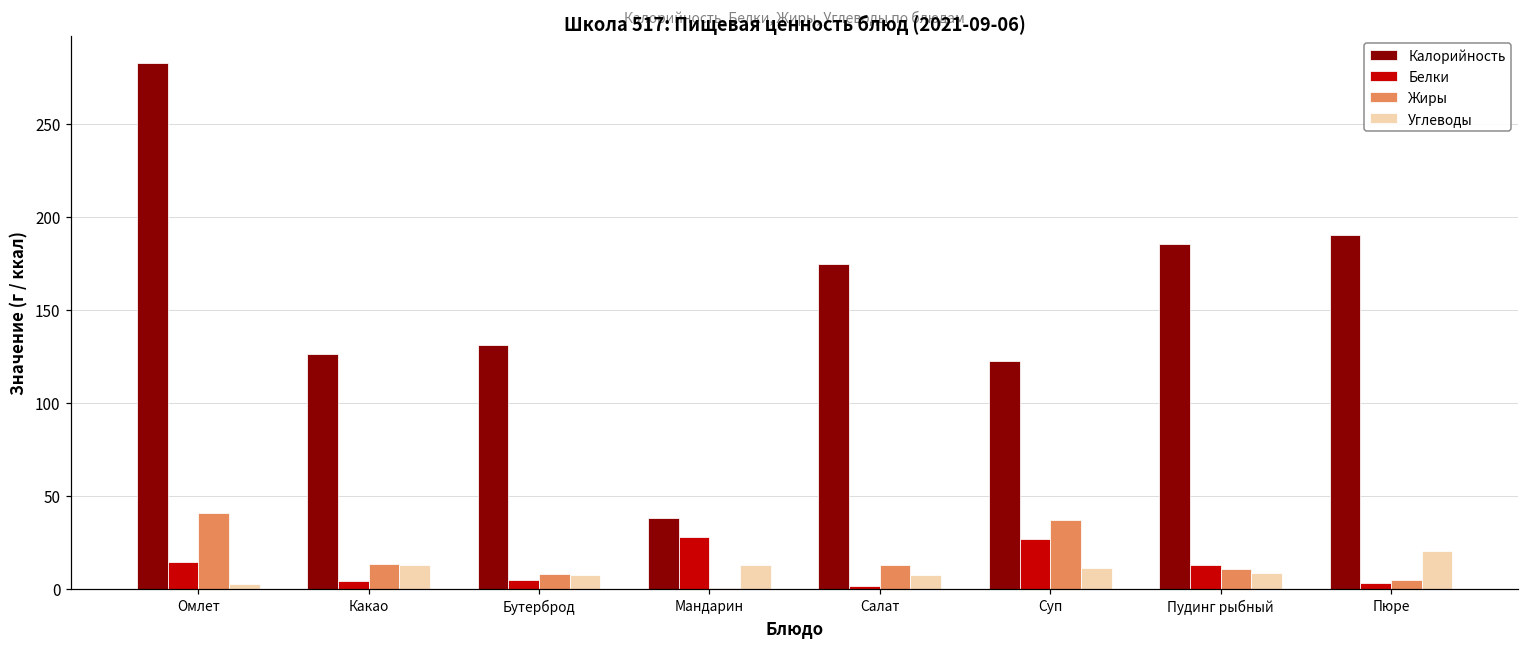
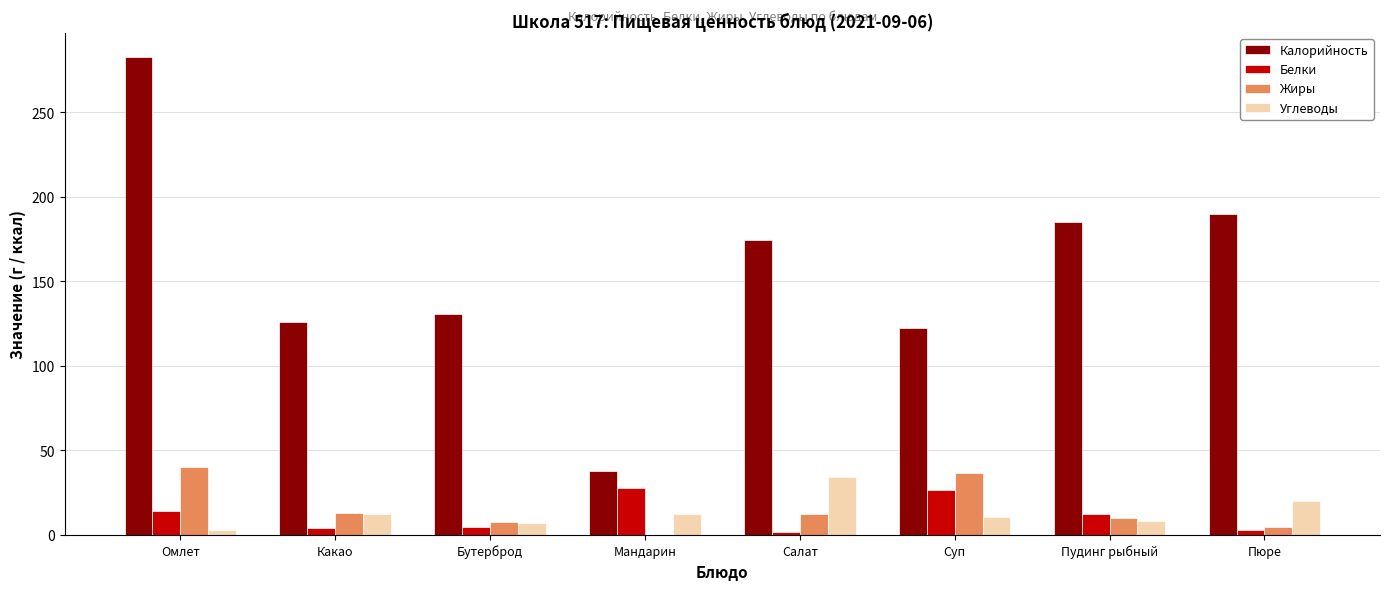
Углеводы, Салат: 7 -> 34
